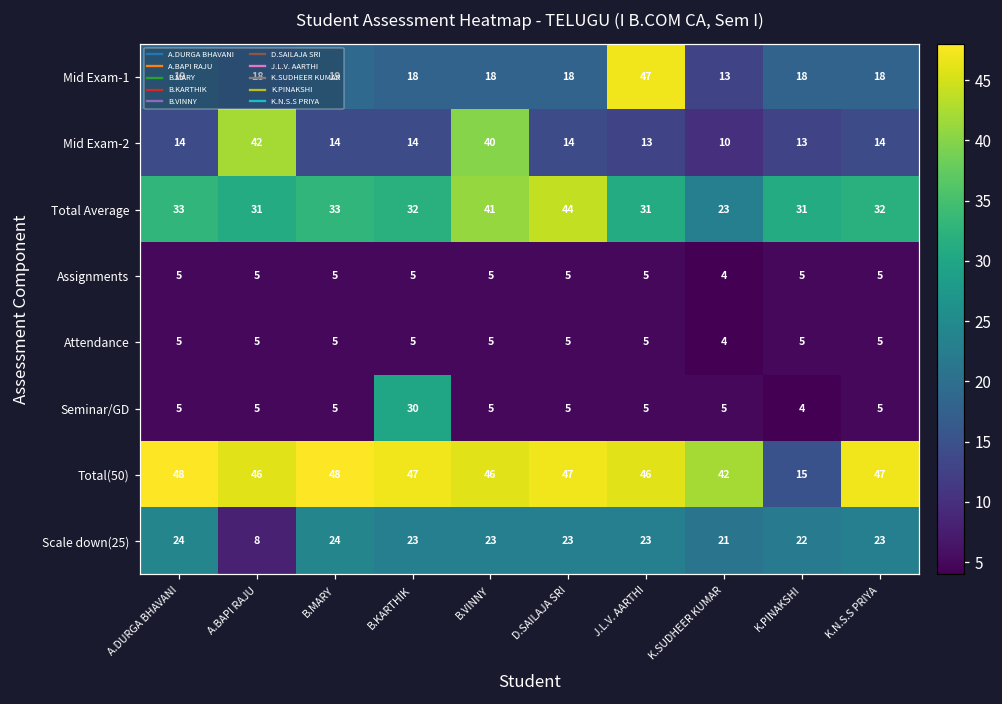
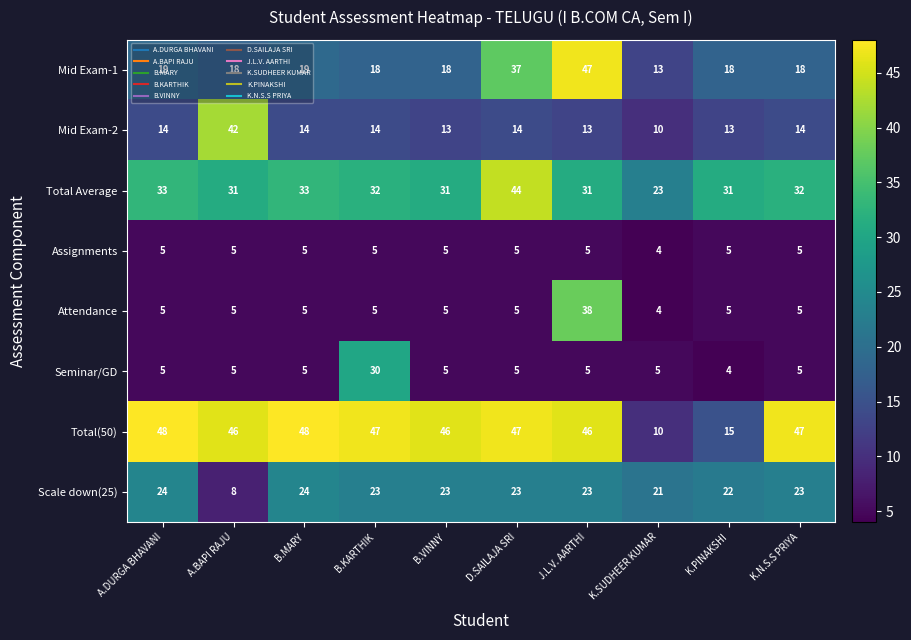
Mid Exam-1, D.SAILAJA SRI: 18 -> 37
Mid Exam-2, B.VINNY: 40 -> 13
Total Average, B.VINNY: 41 -> 31
Attendance, J.L.V. AARTHI: 5 -> 38
Total(50), K.SUDHEER KUMAR: 42 -> 10
